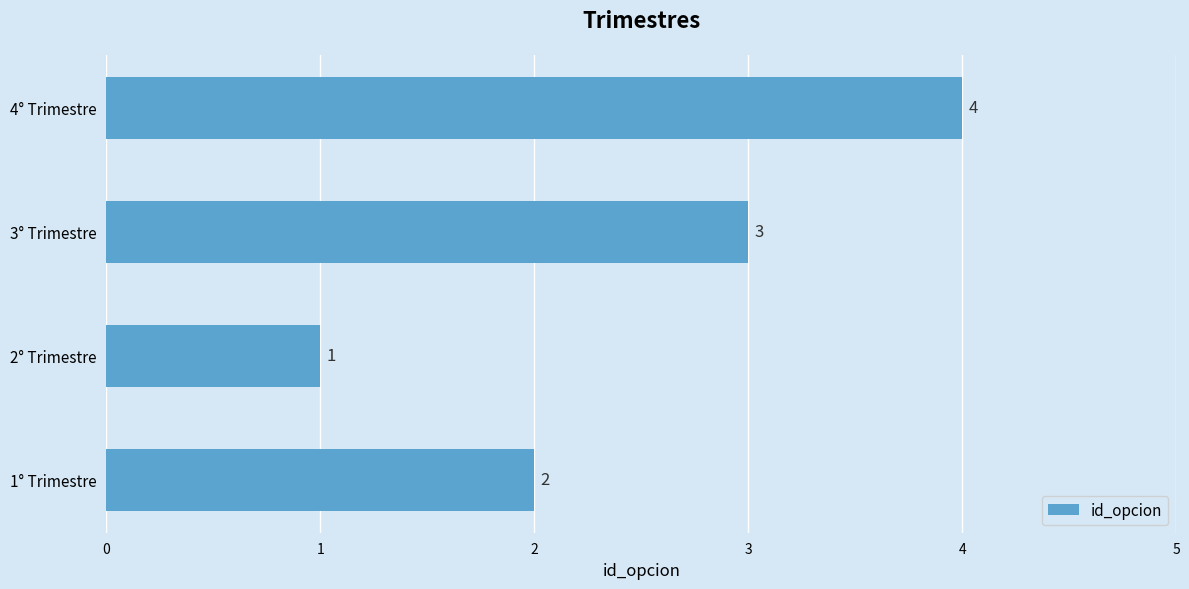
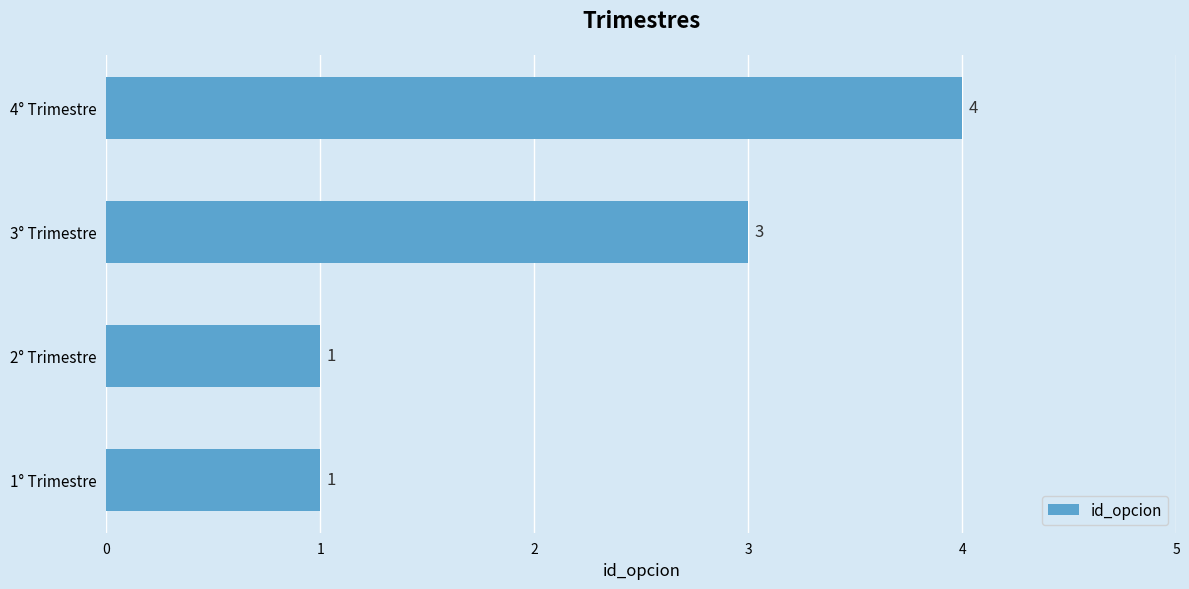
1° Trimestre: 2 -> 1
